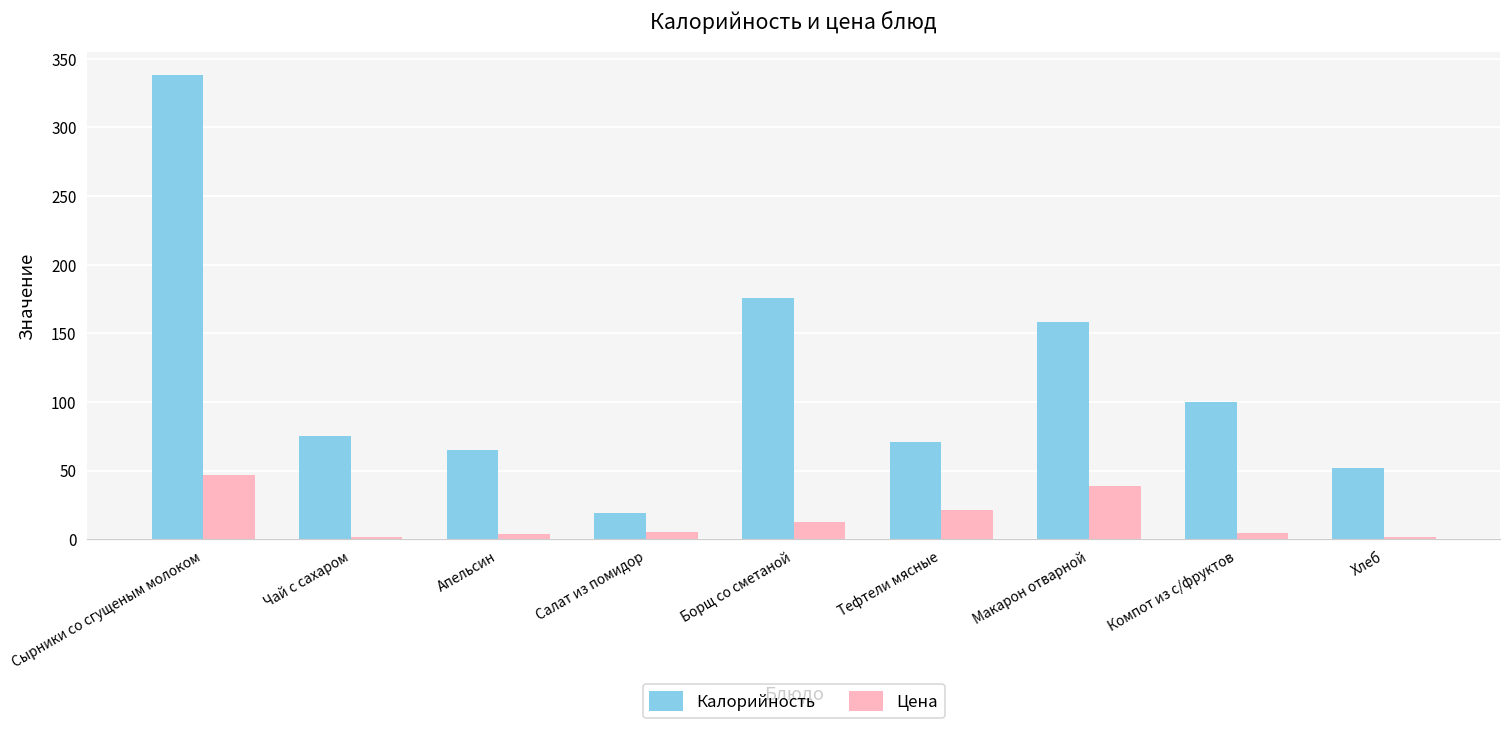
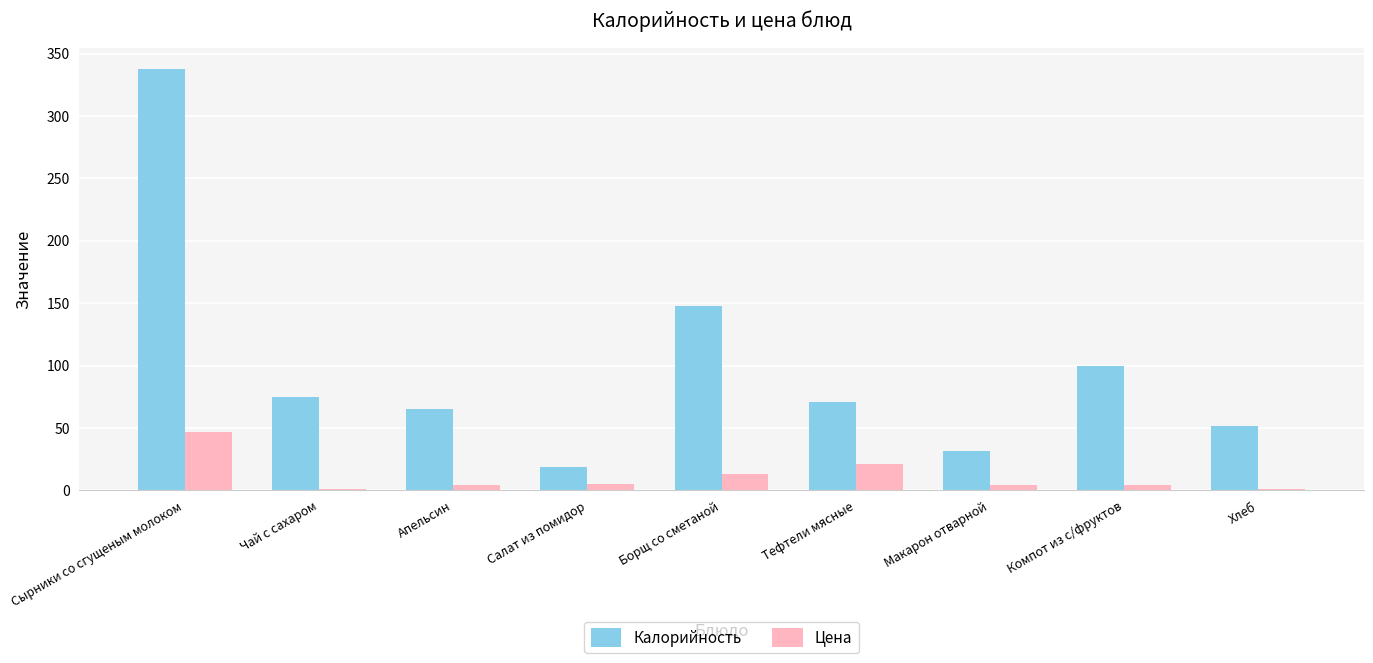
Калорийность, Борщ со сметаной: 176 -> 148
Калорийность, Макарон отварной: 158 -> 32
Цена, Макарон отварной: 39 -> 5
